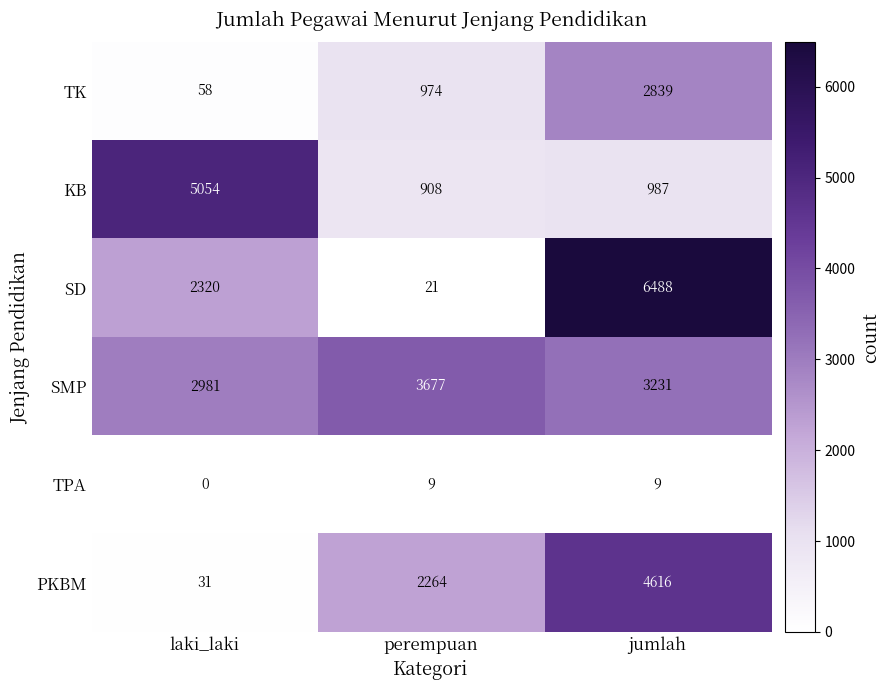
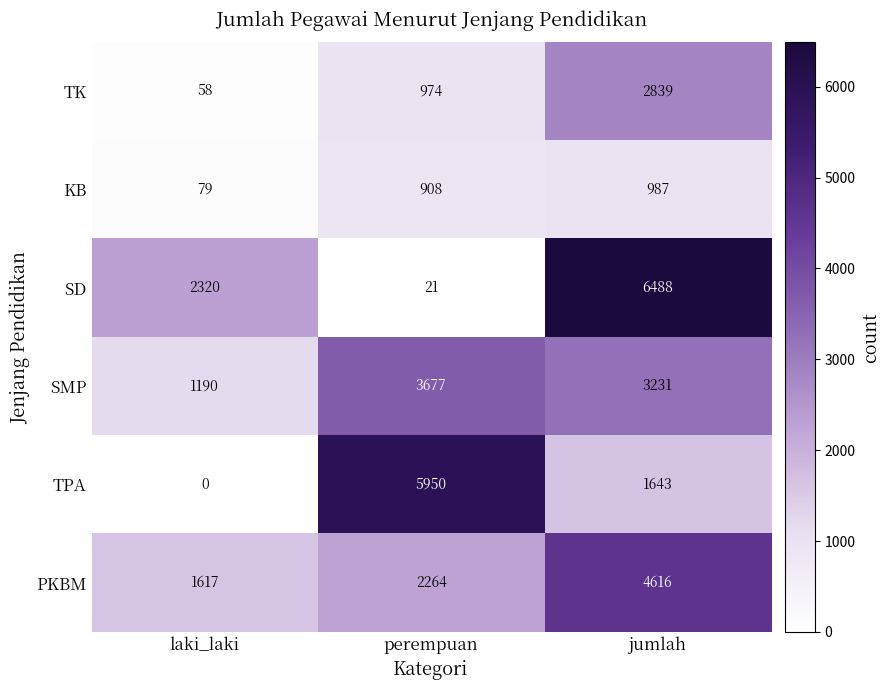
KB, laki_laki: 5054 -> 79
SMP, laki_laki: 2981 -> 1190
TPA, perempuan: 9 -> 5950
TPA, jumlah: 9 -> 1643
PKBM, laki_laki: 31 -> 1617
